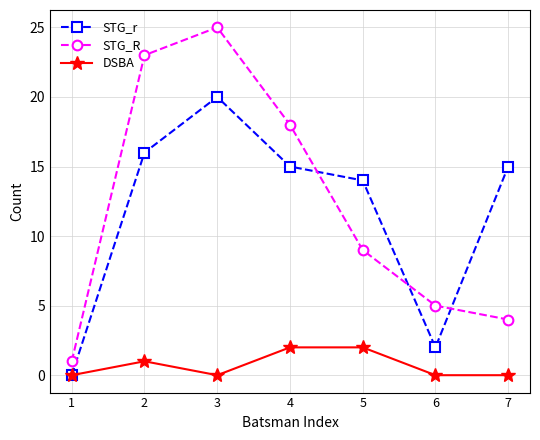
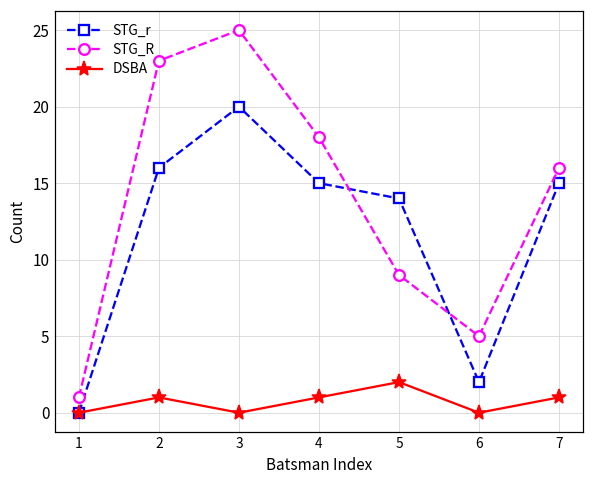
DSBA, 4: 2 -> 1
STG_R, 7: 4 -> 16
DSBA, 7: 0 -> 1
